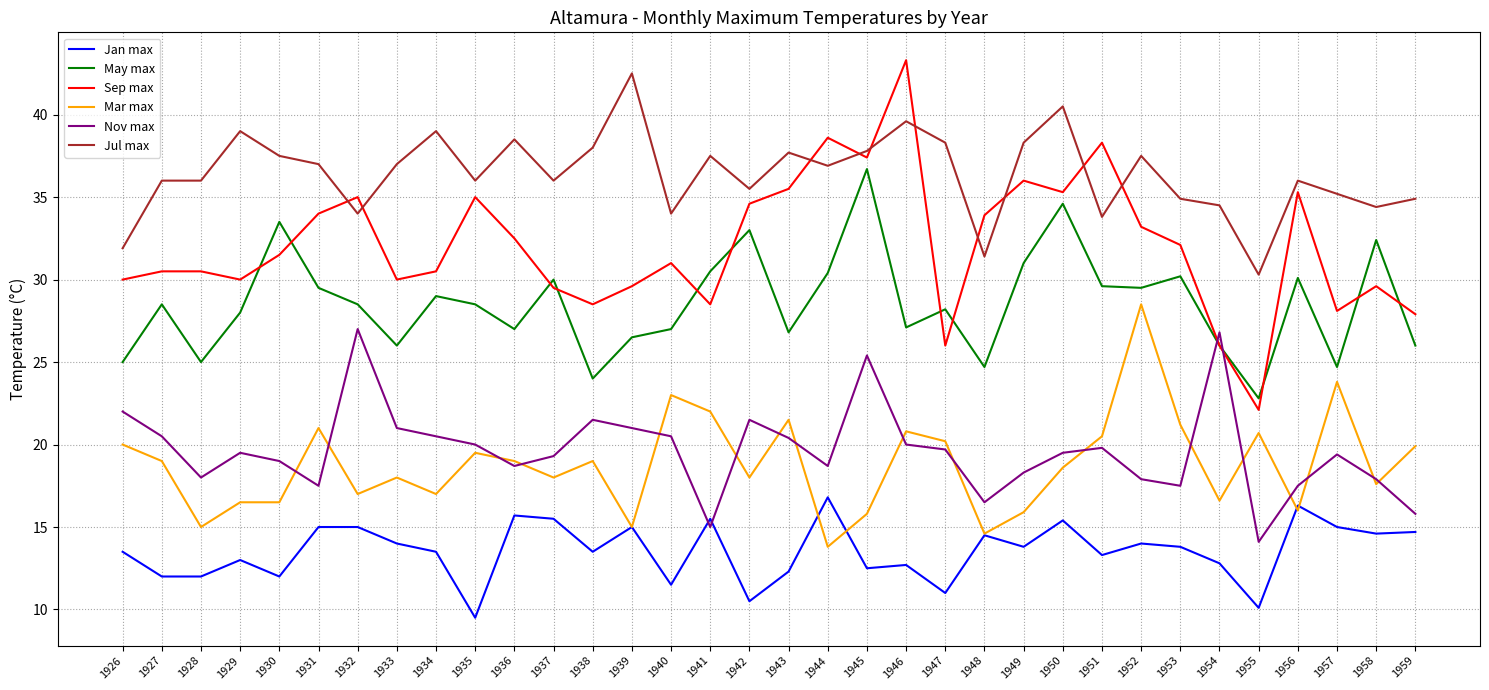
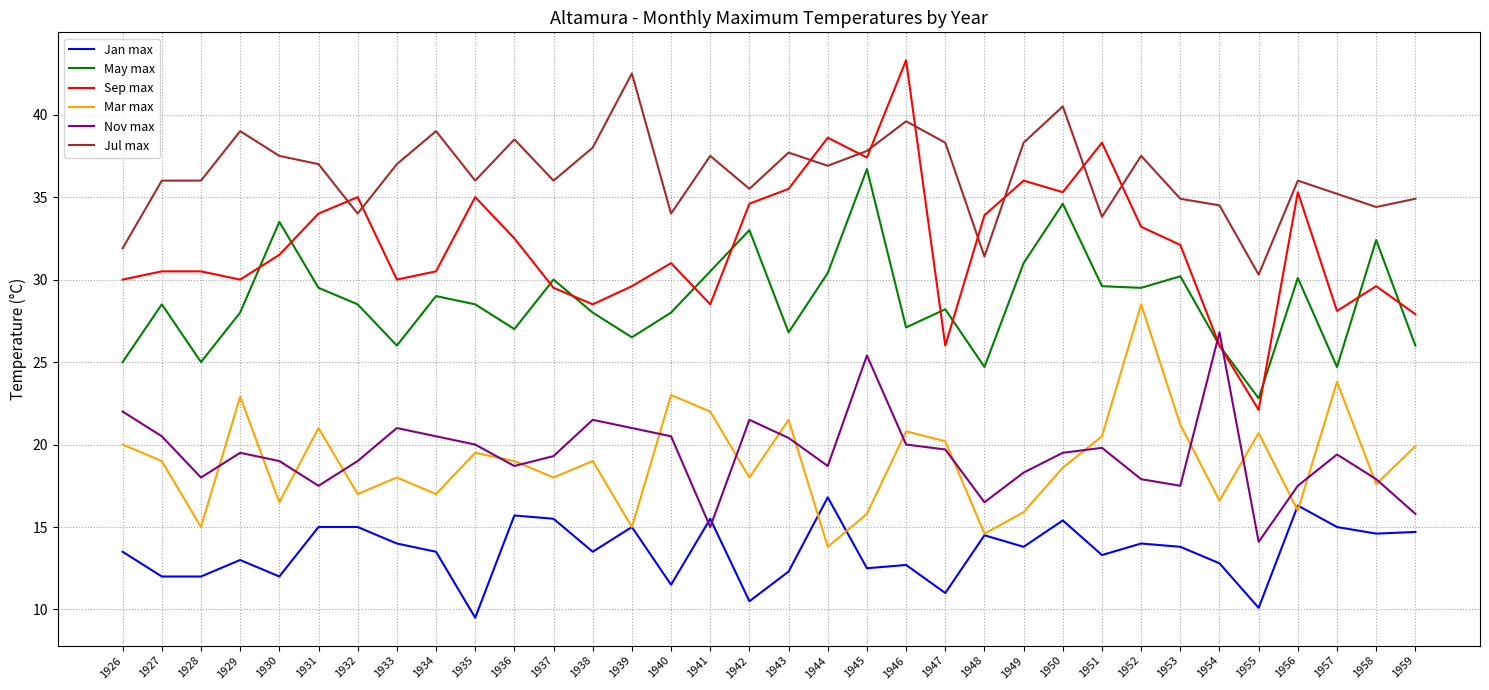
Mar max, 1929: 16.5 -> 22.9
Nov max, 1932: 27 -> 19
May max, 1938: 24 -> 28
May max, 1940: 27 -> 28
